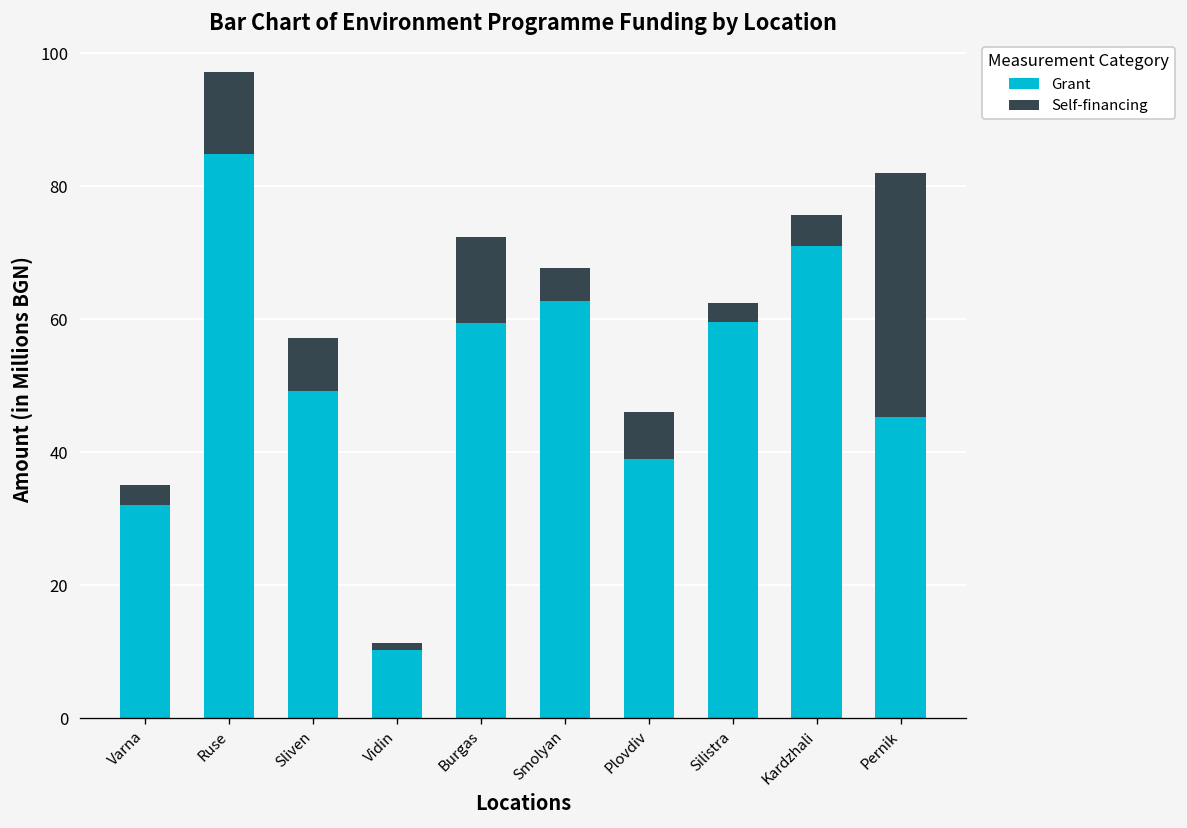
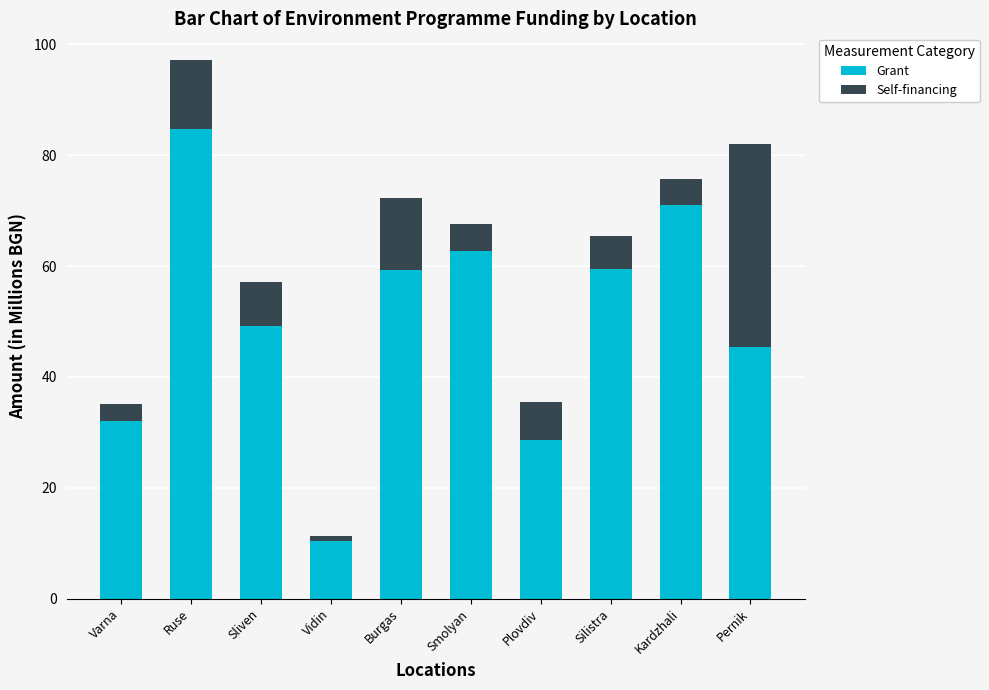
Grant, Plovdiv: 39 -> 29
Self-financing, Silistra: 3 -> 6
